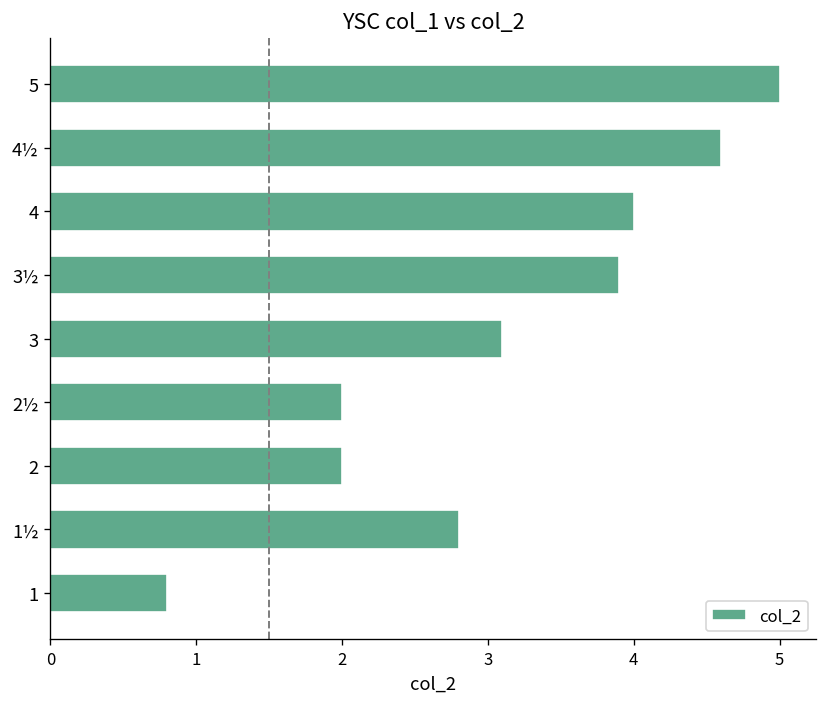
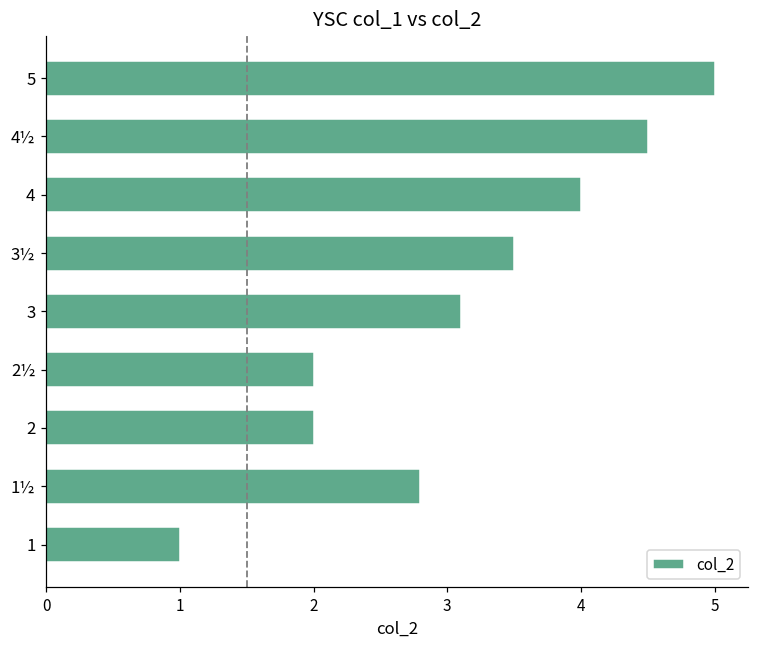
4½: 4.6 -> 4.5
3½: 3.9 -> 3.5
1: 0.8 -> 1.0
